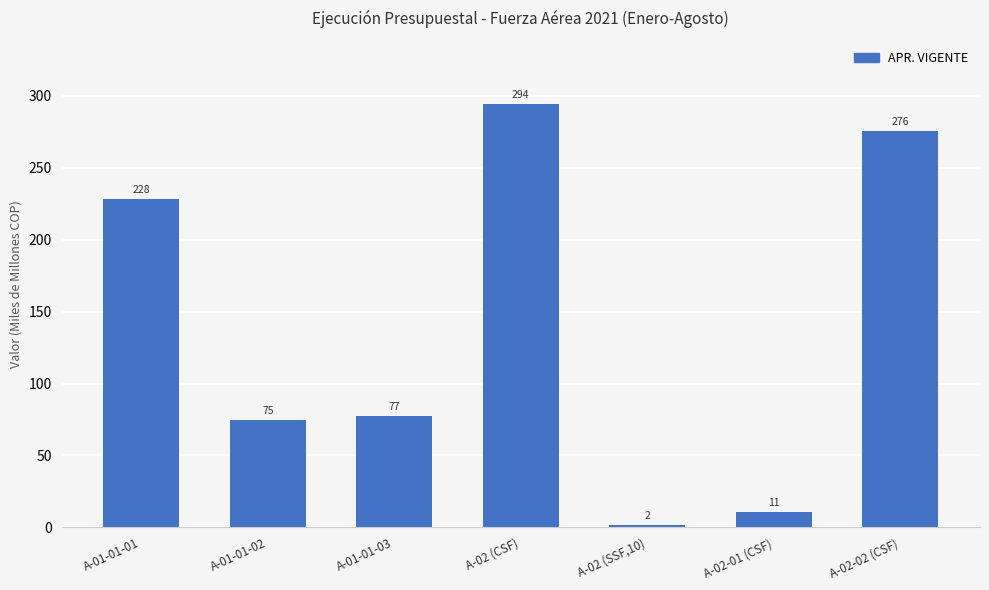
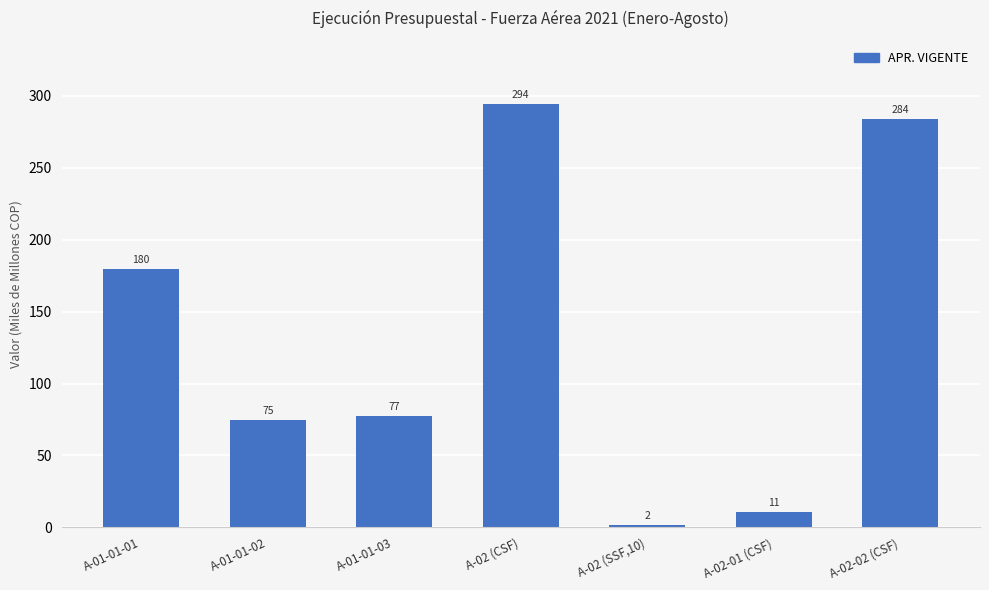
A-01-01-01: 228 -> 180
A-02-02 (CSF): 276 -> 284
